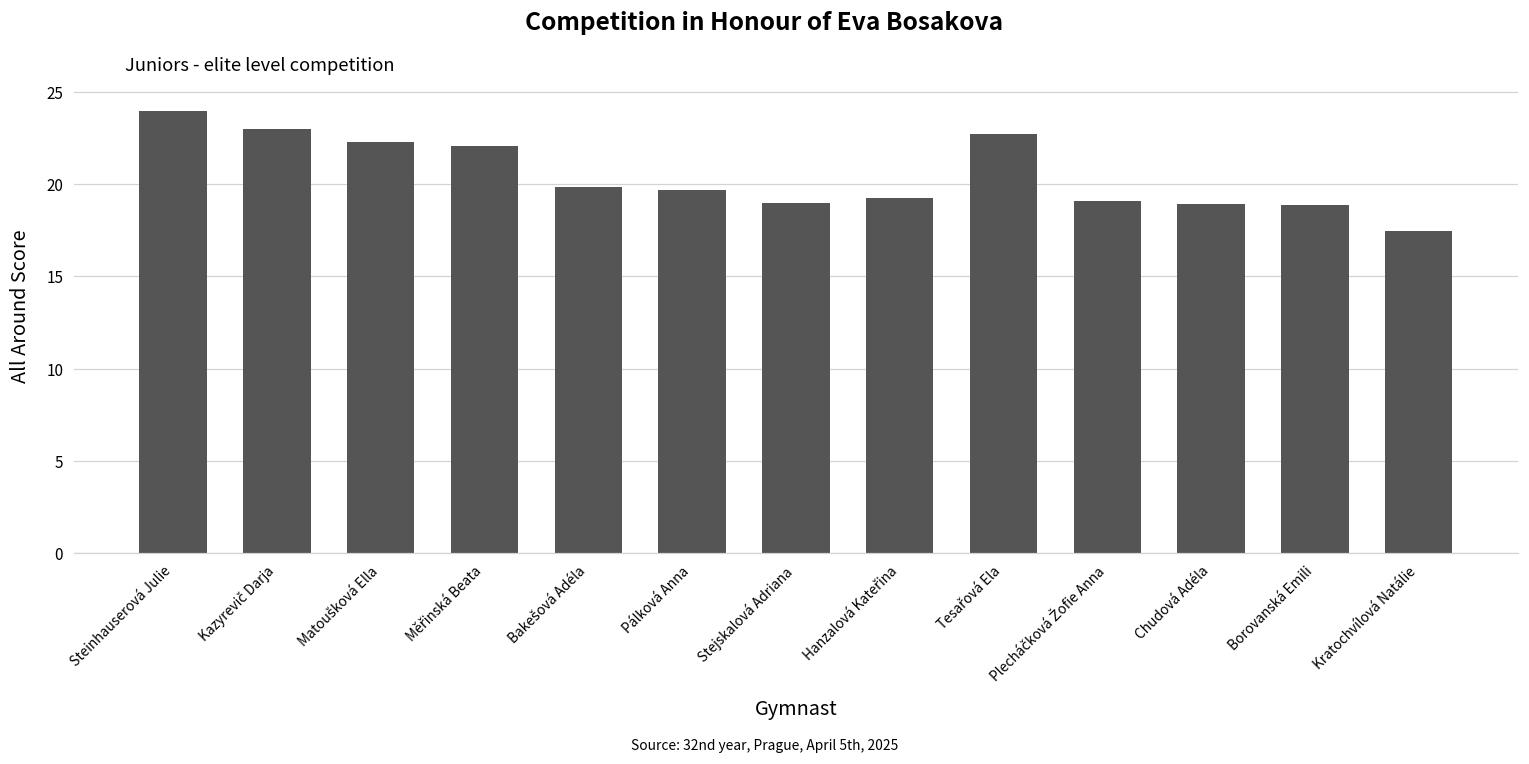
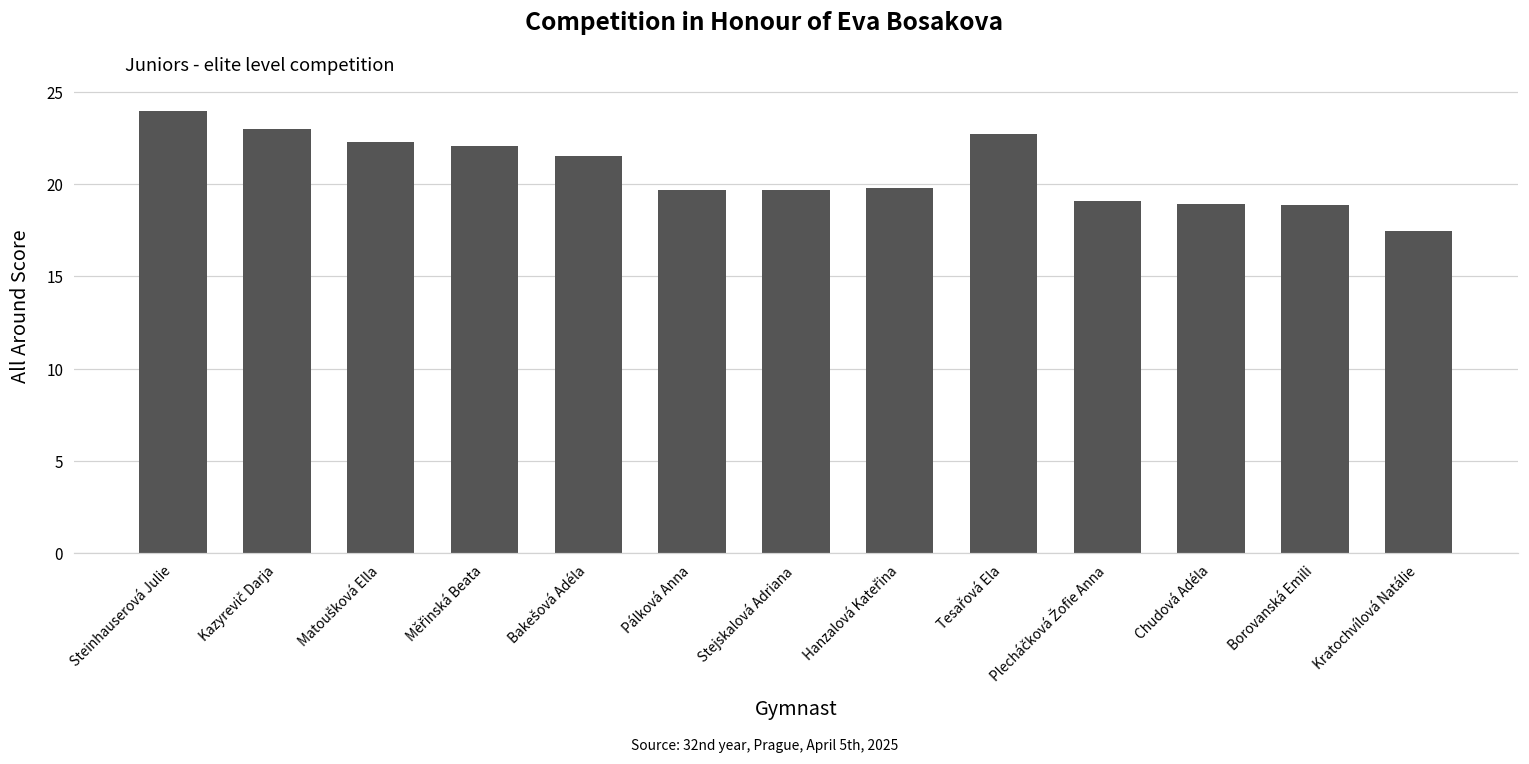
Bakešová Adéla: 19.9 -> 21.5
Stejskalová Adriana: 19.0 -> 19.7
Hanzalová Kateřina: 19.3 -> 19.8
